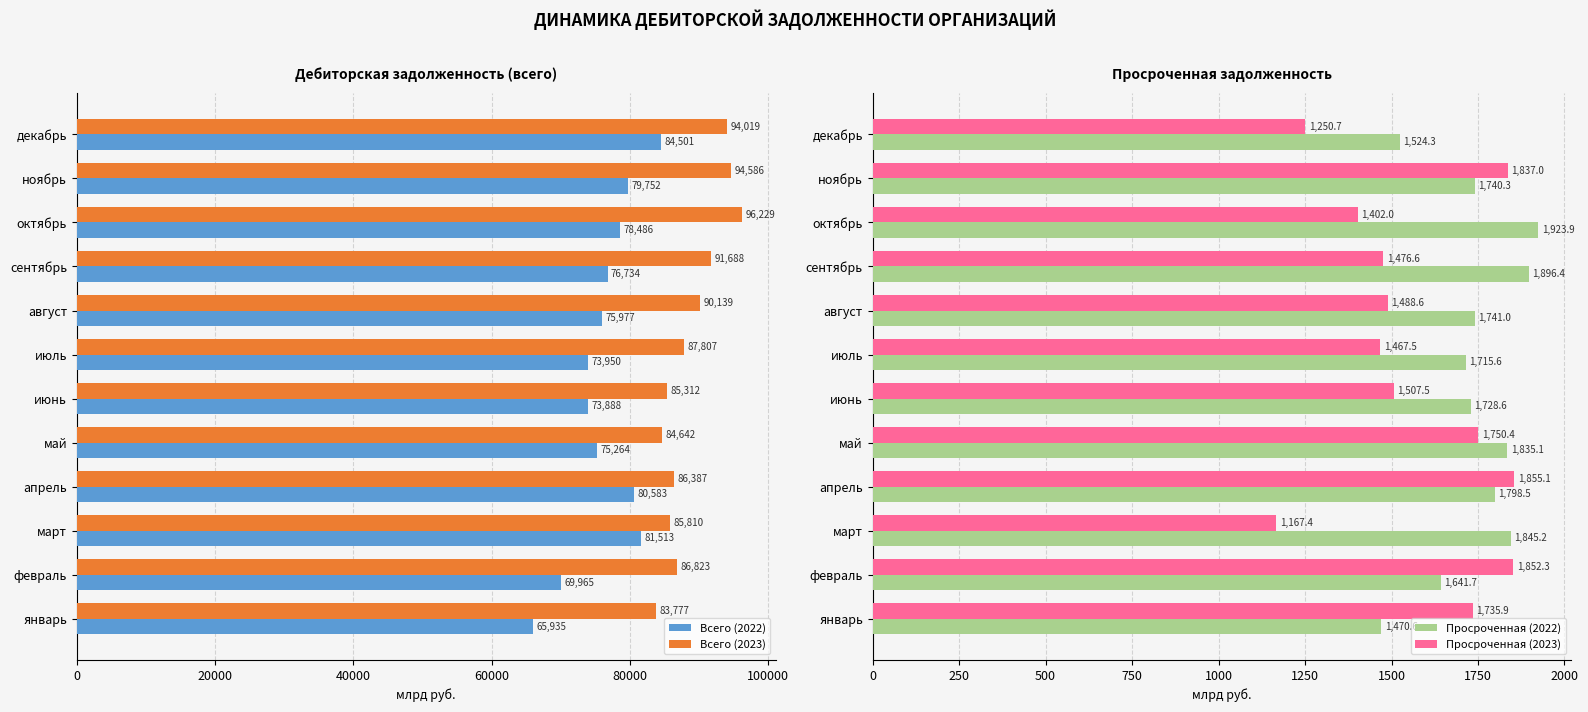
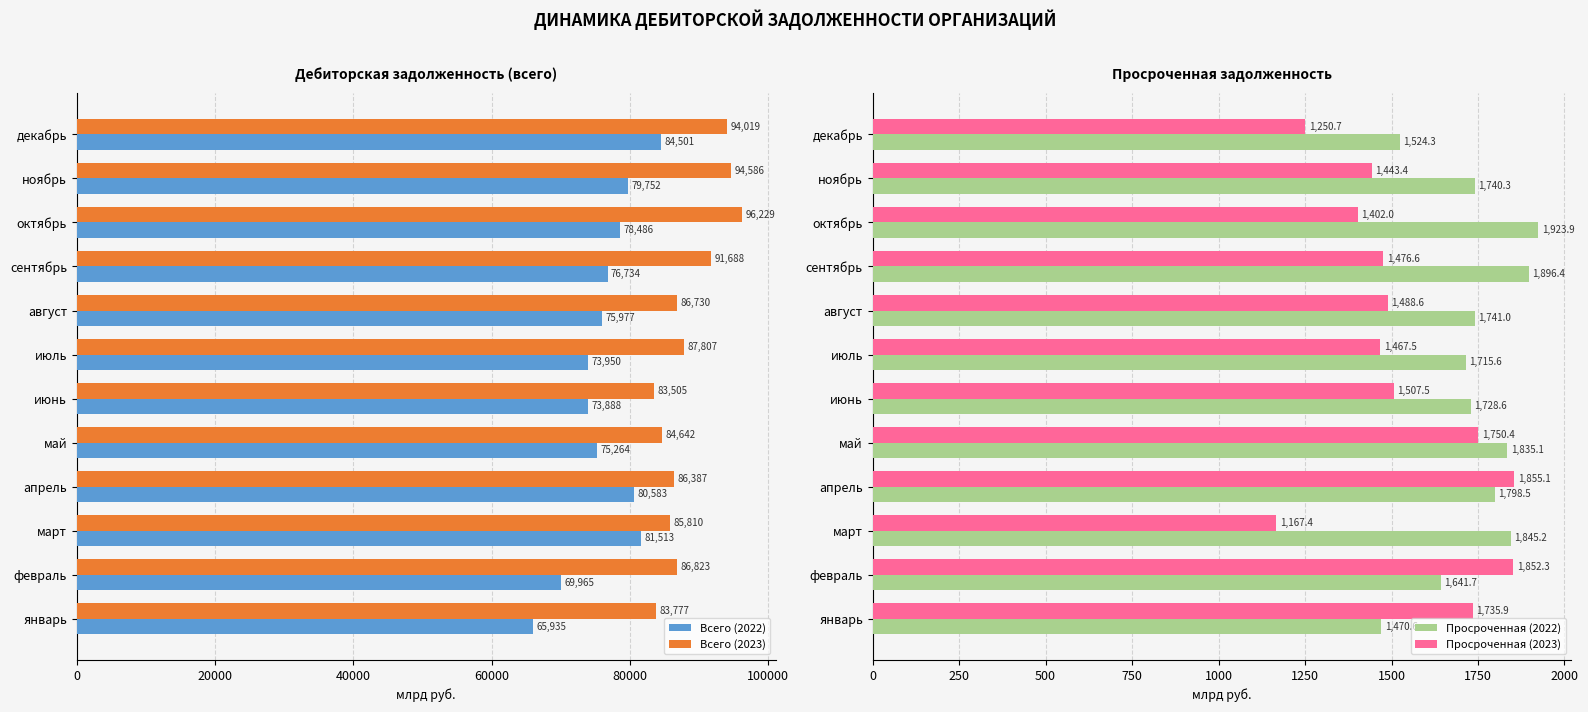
Дебиторская задолженность (всего), Всего (2023), август: 90,139 -> 86,730
Дебиторская задолженность (всего), Всего (2023), июнь: 85,312 -> 83,505
Просроченная задолженность, Просроченная (2023), ноябрь: 1,837.0 -> 1,443.4
